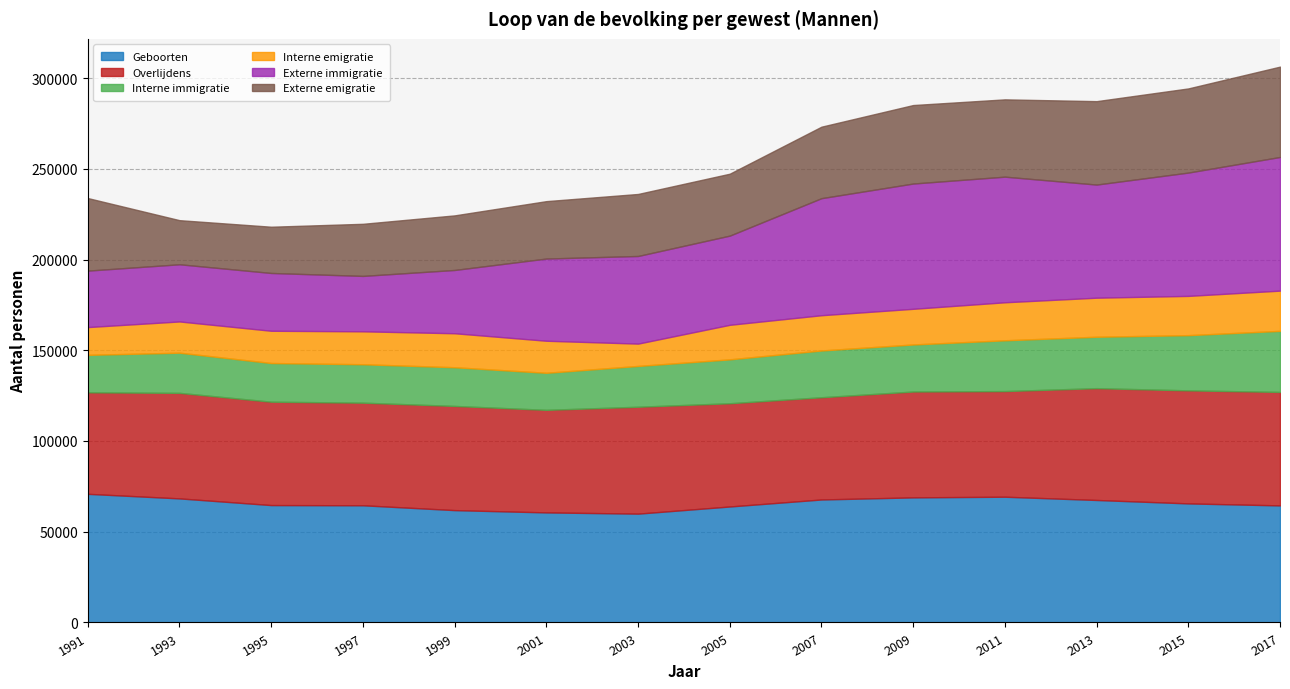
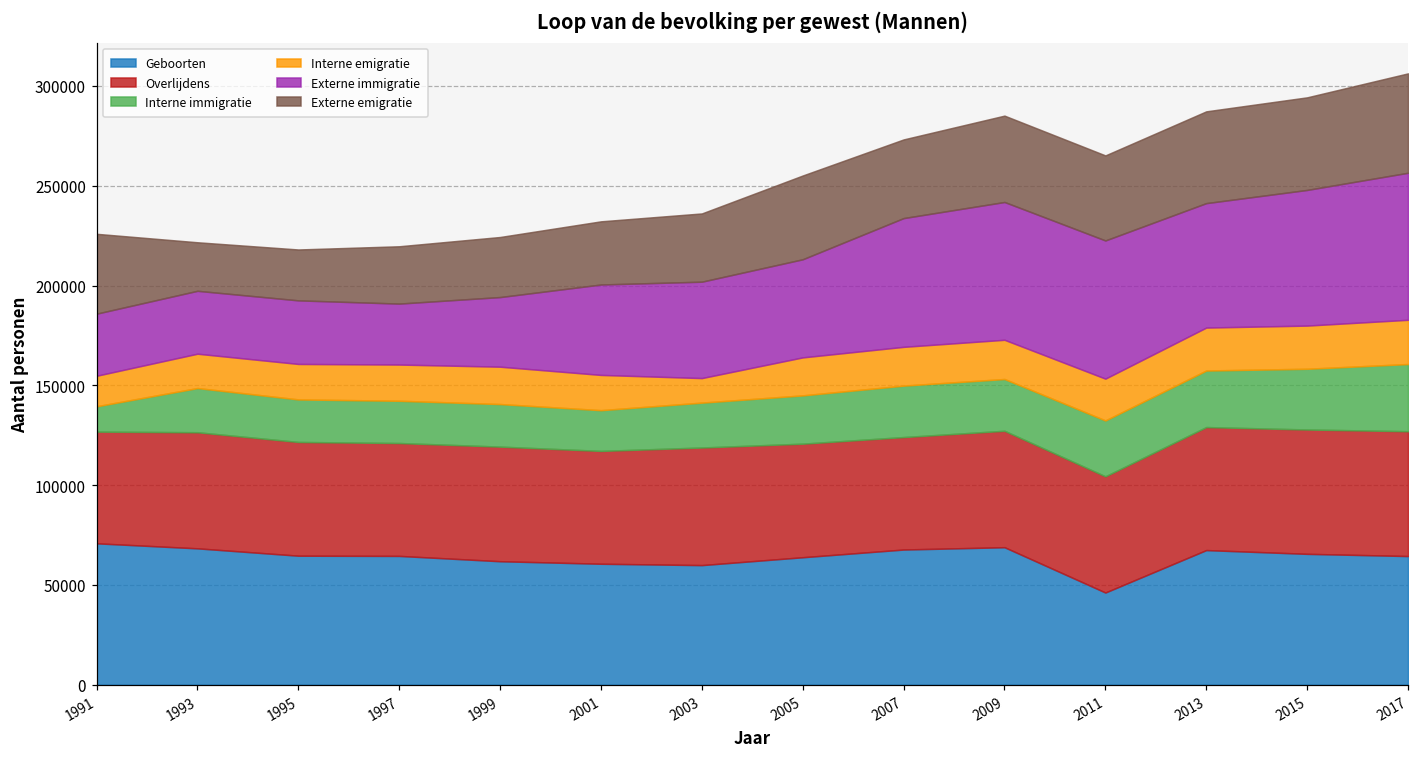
Interne immigratie, 1991: 21000 -> 13000
Externe emigratie, 2005: 34000 -> 42000
Geboorten, 2011: 69000 -> 46000
